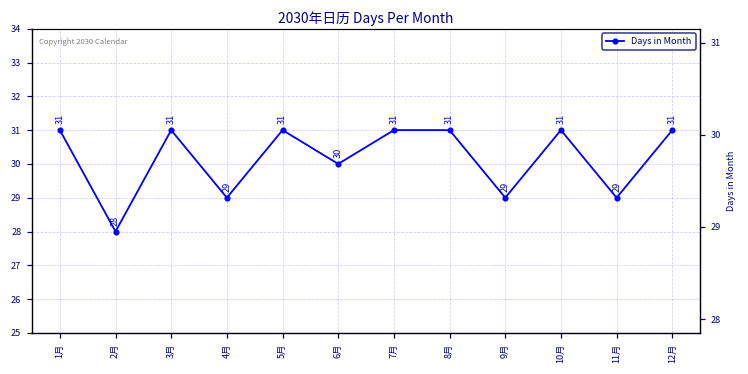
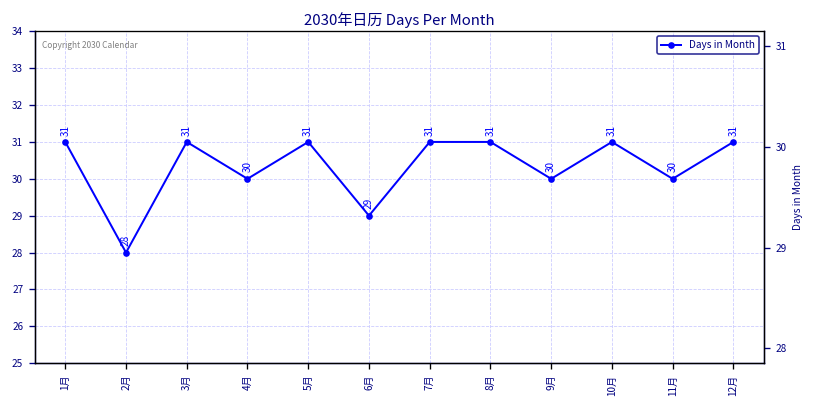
4月: 29 -> 30
6月: 30 -> 29
9月: 29 -> 30
11月: 29 -> 30
